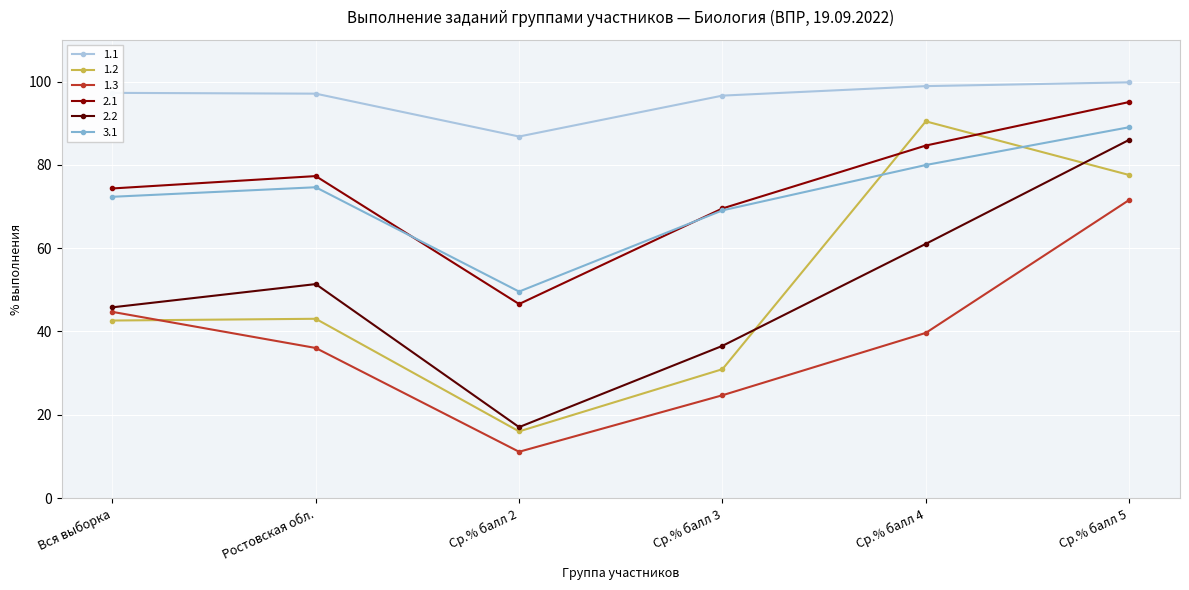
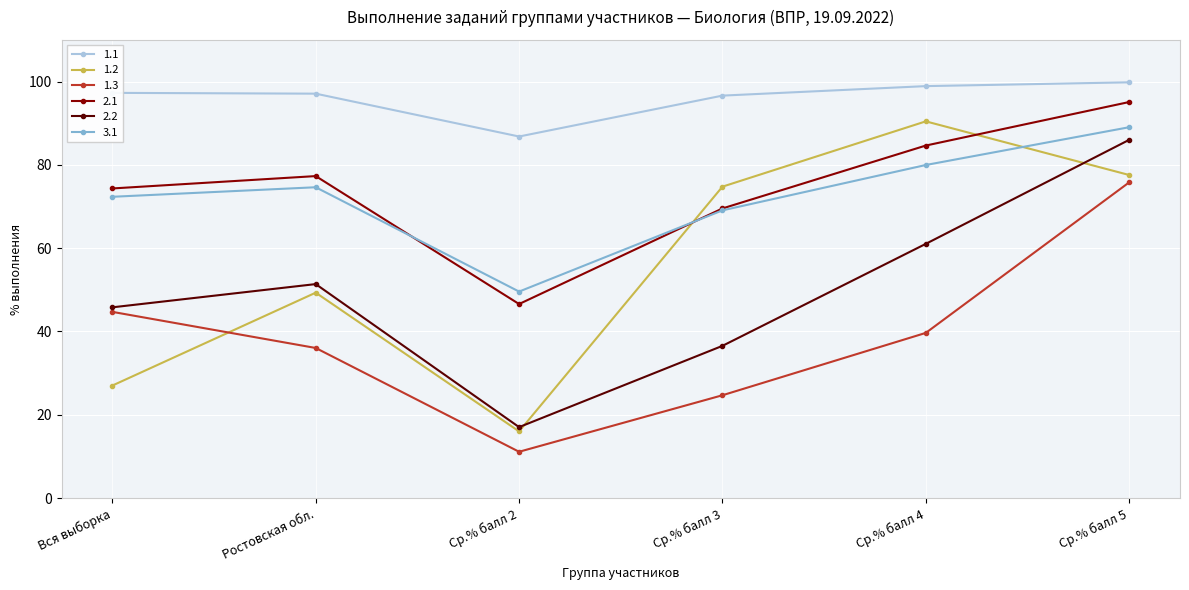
1.2, Вся выборка: 43 -> 27
1.2, Ростовская обл.: 43 -> 49
1.2, Ср.% балл 3: 31 -> 75
1.3, Ср.% балл 5: 72 -> 76
